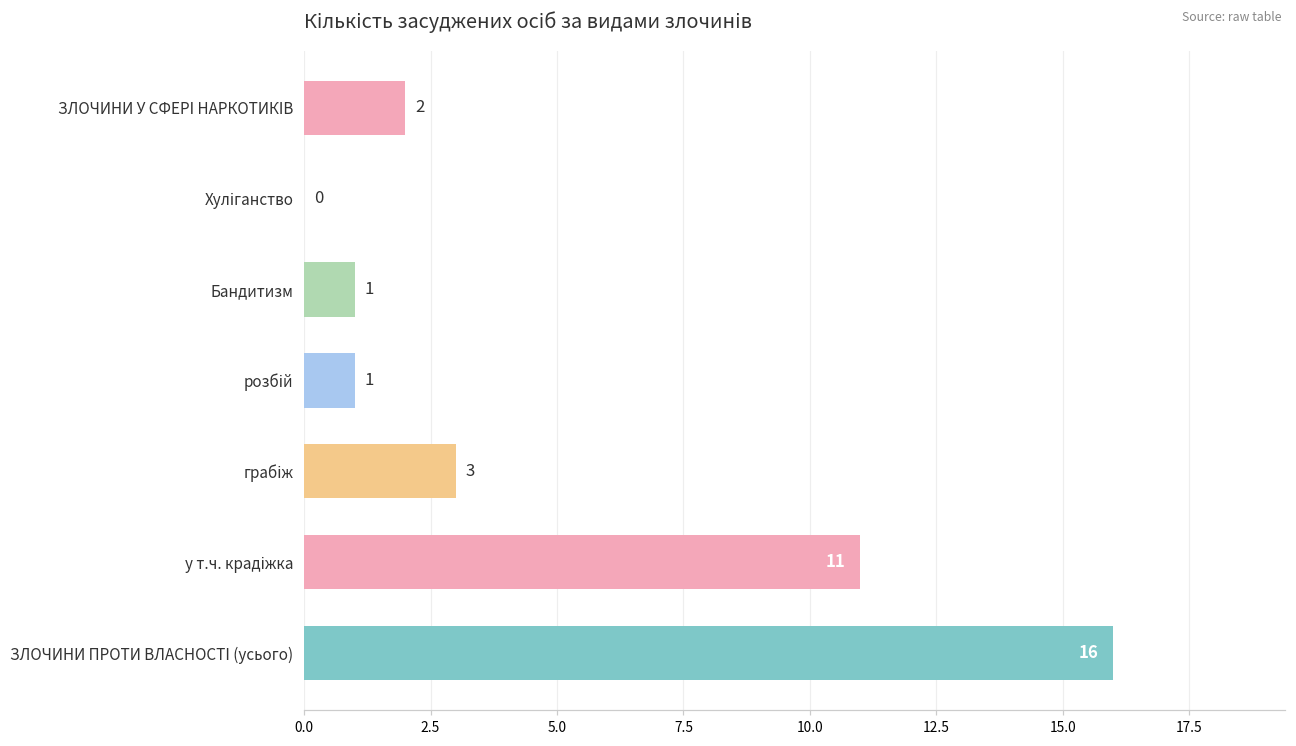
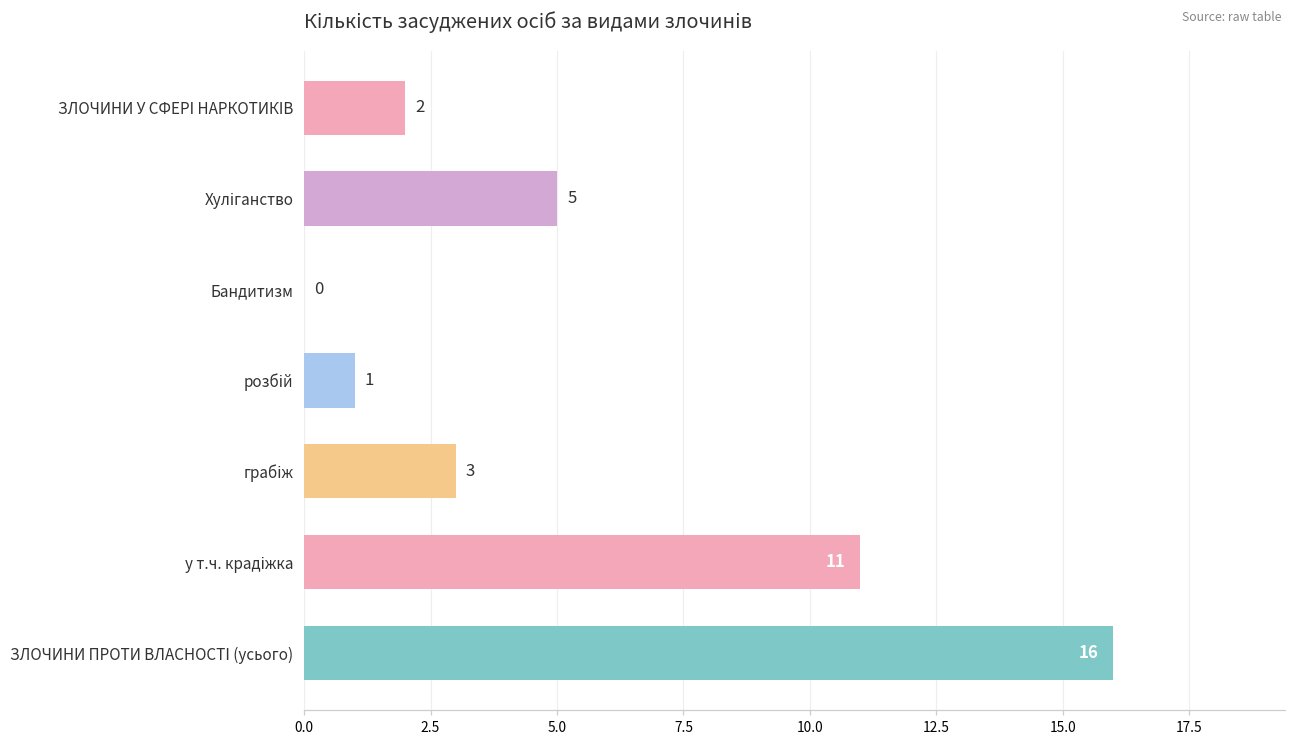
Хуліганство: 0 -> 5
Бандитизм: 1 -> 0
